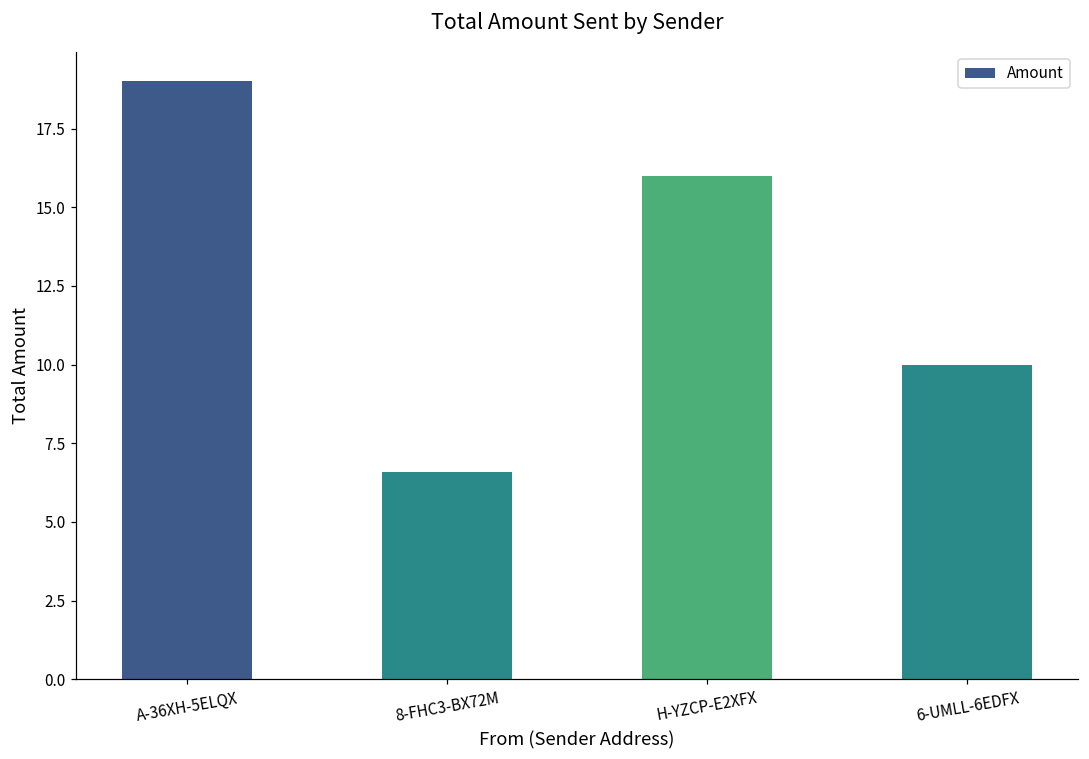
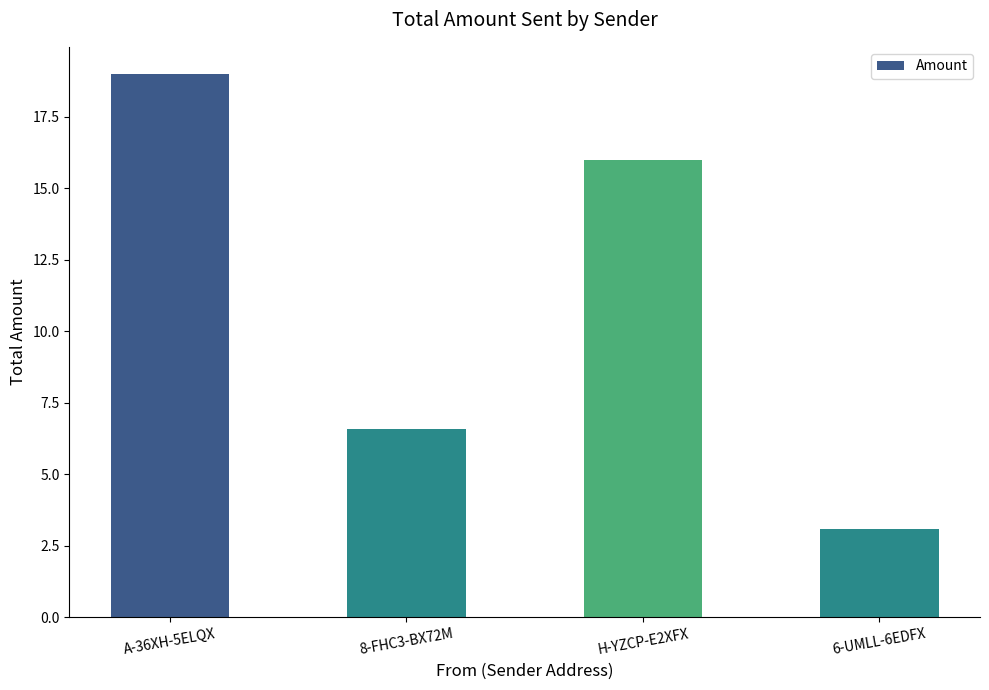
6-UMLL-6EDFX: 10.0 -> 3.1
